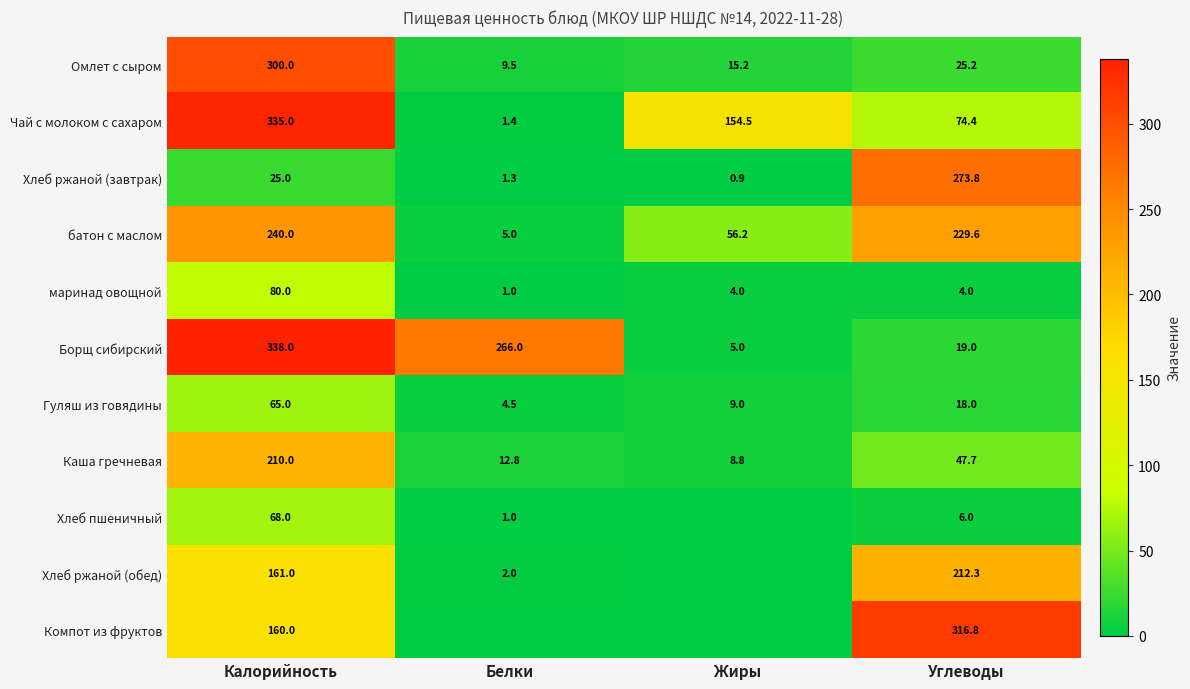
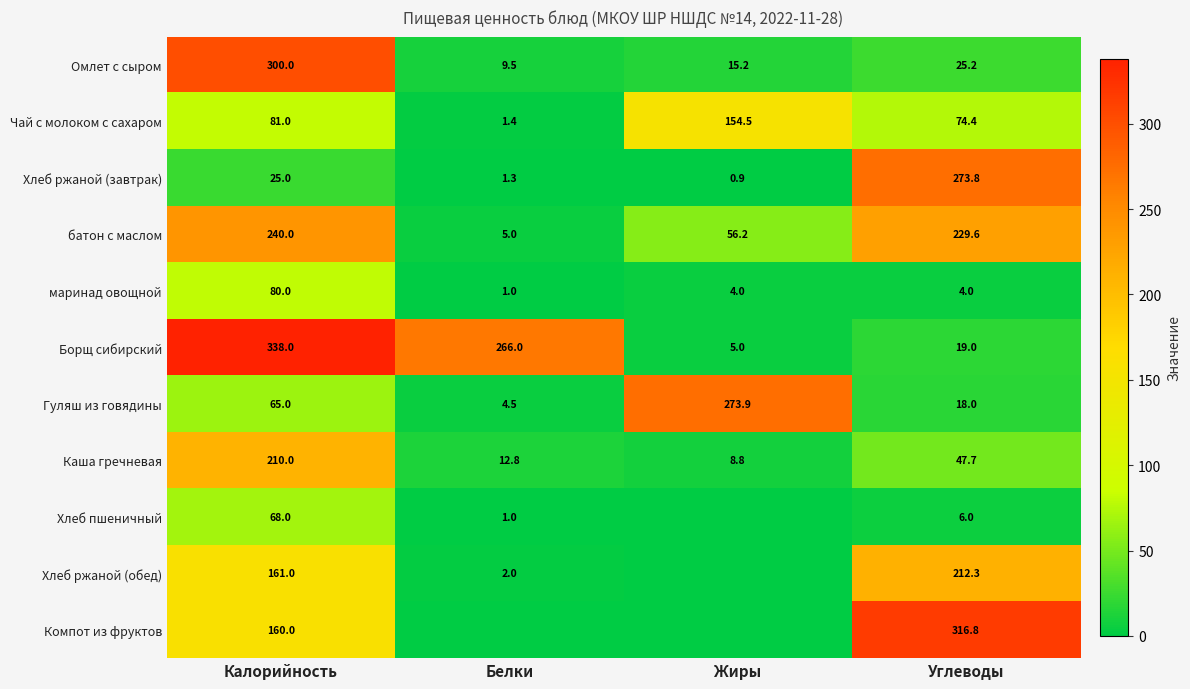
Чай с молоком с сахаром, Калорийность: 335.0 -> 81.0
Гуляш из говядины, Жиры: 9.0 -> 273.9
